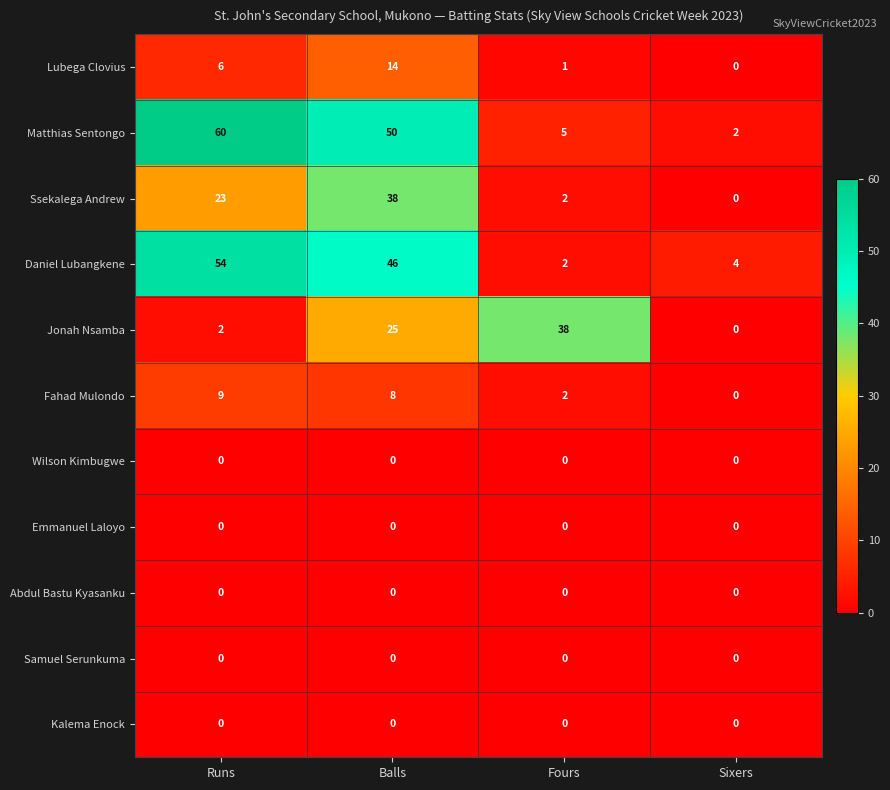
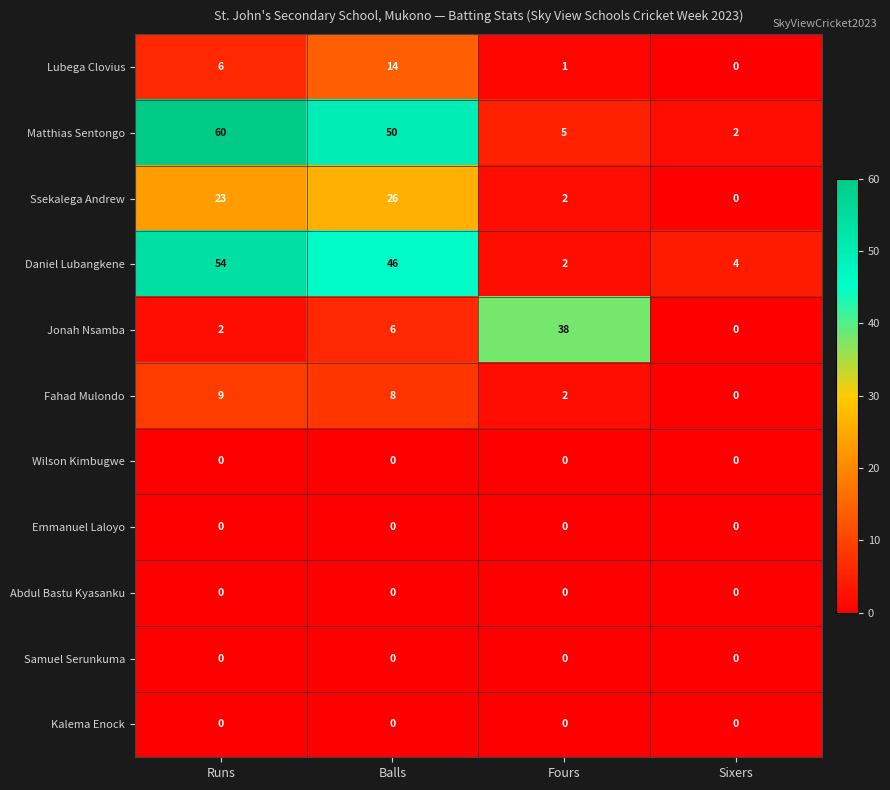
Ssekalega Andrew, Balls: 38 -> 26
Jonah Nsamba, Balls: 25 -> 6
